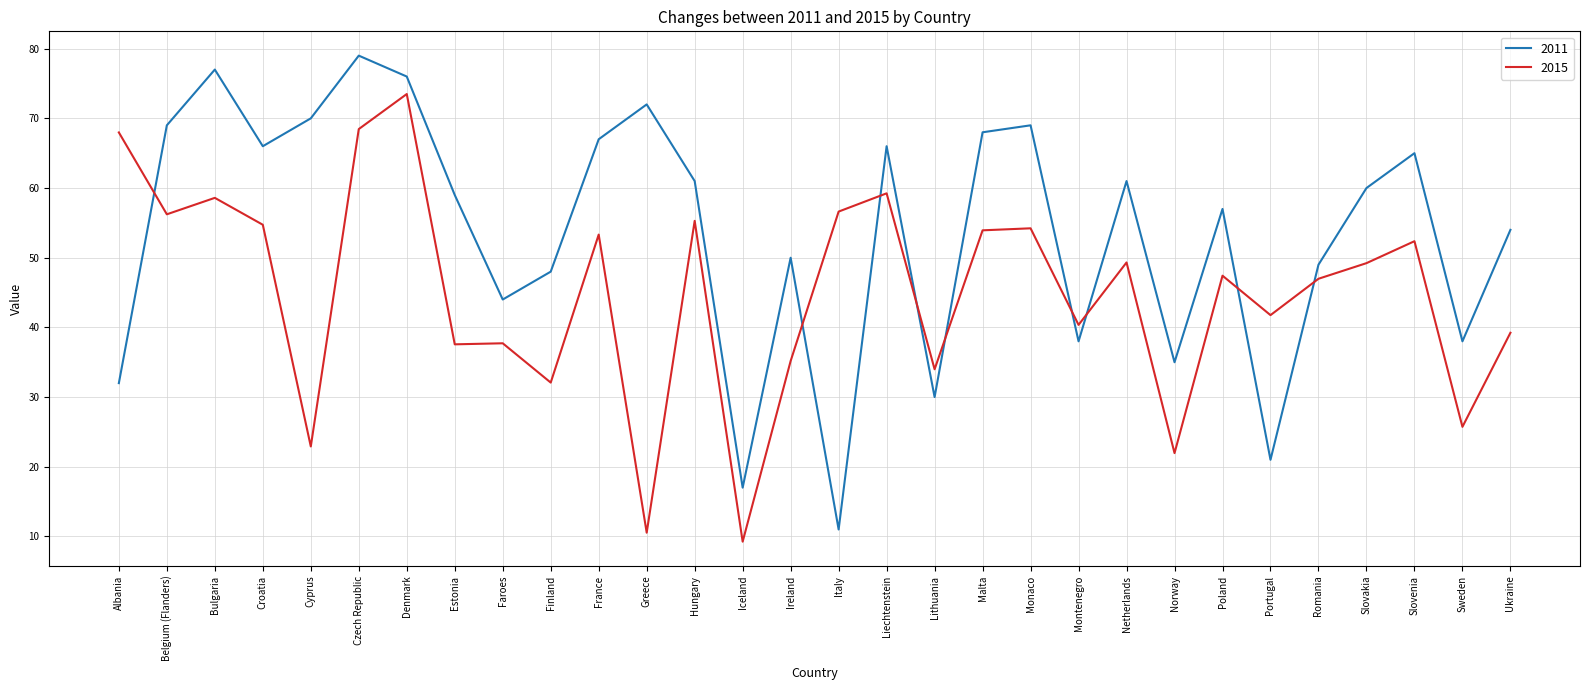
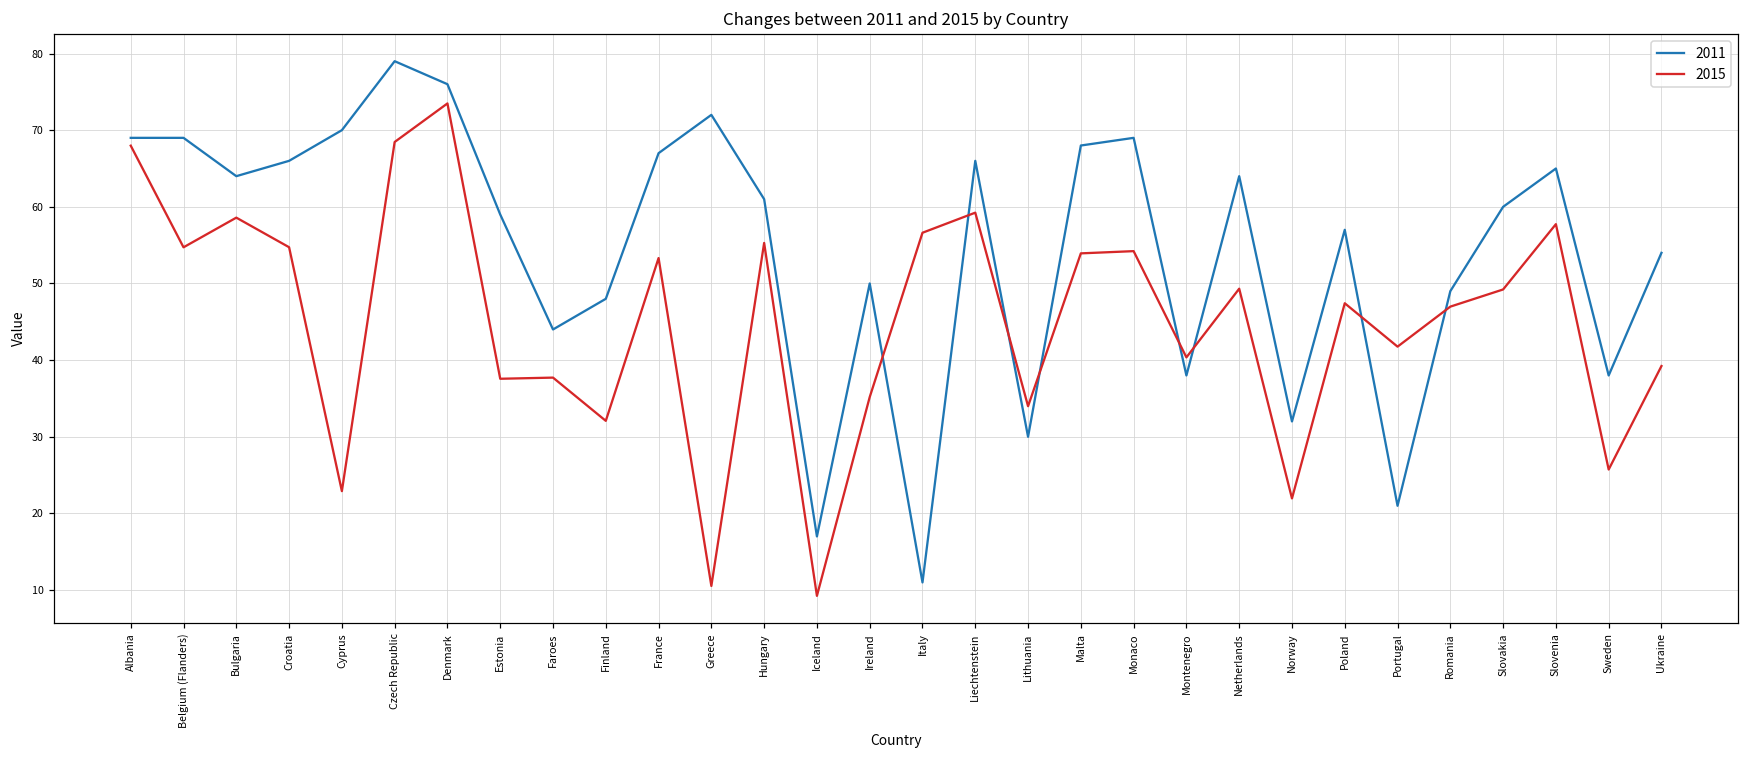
2011, Albania: 32 -> 69
2015, Belgium (Flanders): 56 -> 55
2011, Bulgaria: 77 -> 64
2011, Netherlands: 61 -> 64
2011, Norway: 35 -> 32
2015, Slovenia: 52 -> 58
